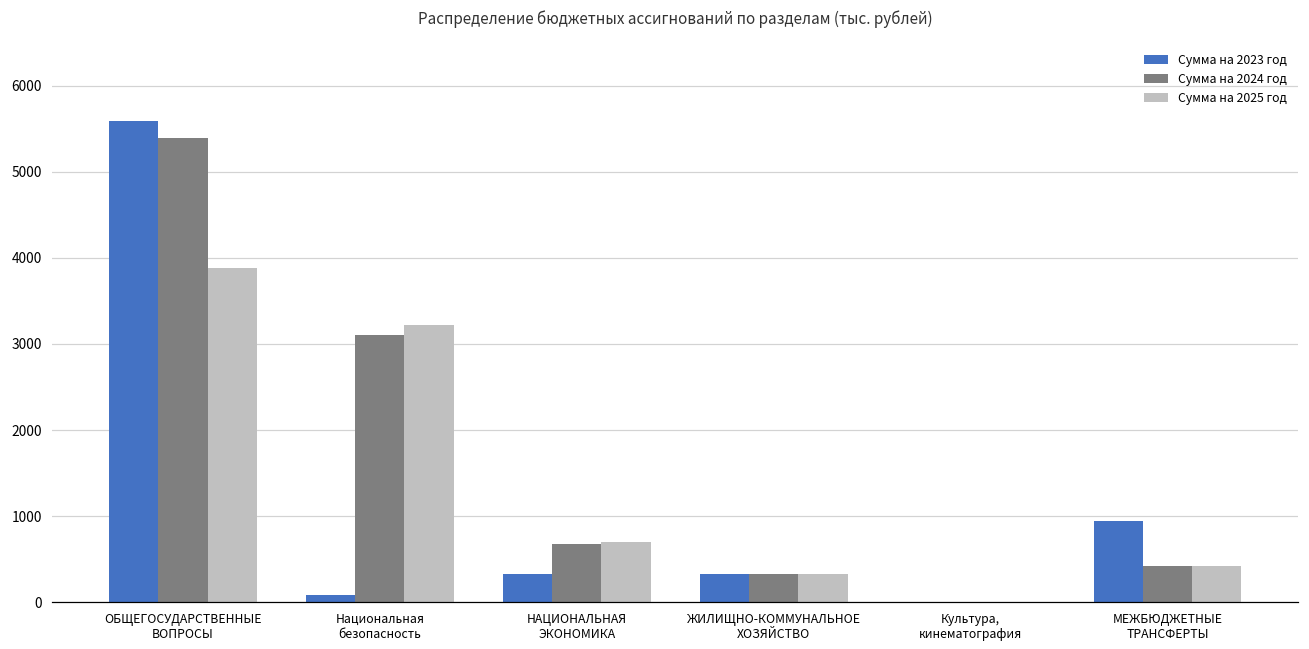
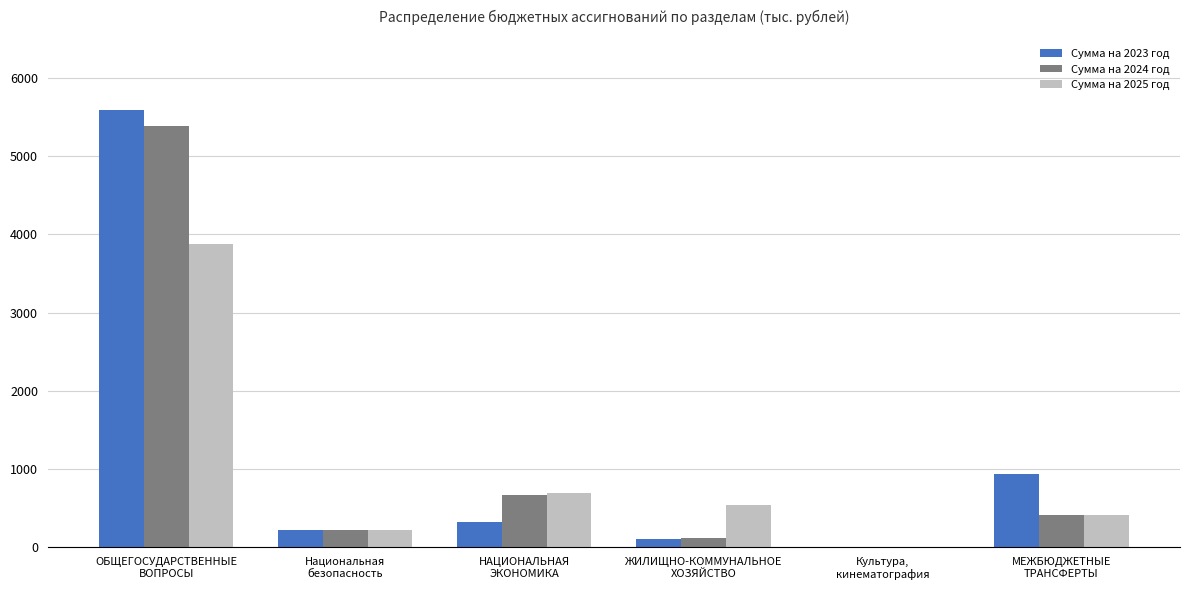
Сумма на 2023 год, Национальная безопасность: 100 -> 200
Сумма на 2024 год, Национальная безопасность: 3100 -> 200
Сумма на 2025 год, Национальная безопасность: 3200 -> 200
Сумма на 2023 год, ЖИЛИЩНО-КОММУНАЛЬНОЕ ХОЗЯЙСТВО: 300 -> 100
Сумма на 2024 год, ЖИЛИЩНО-КОММУНАЛЬНОЕ ХОЗЯЙСТВО: 300 -> 100
Сумма на 2025 год, ЖИЛИЩНО-КОММУНАЛЬНОЕ ХОЗЯЙСТВО: 300 -> 500
